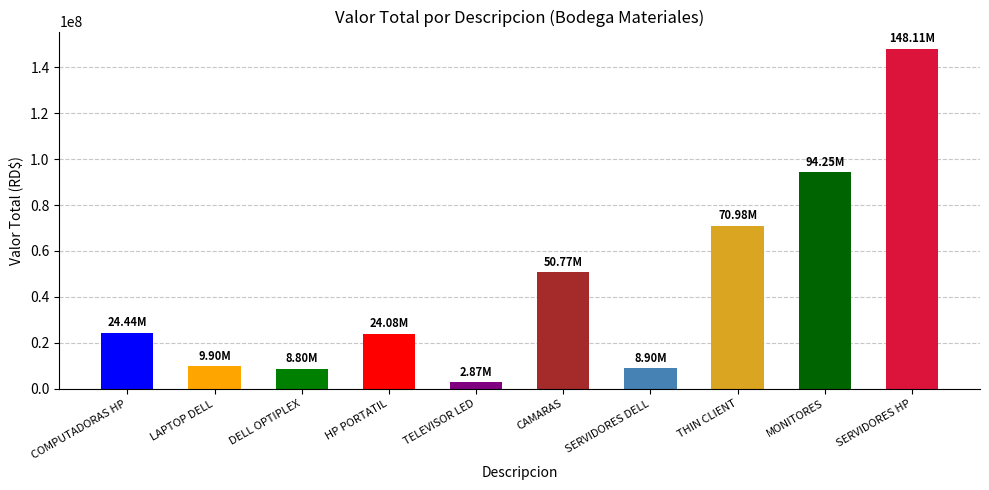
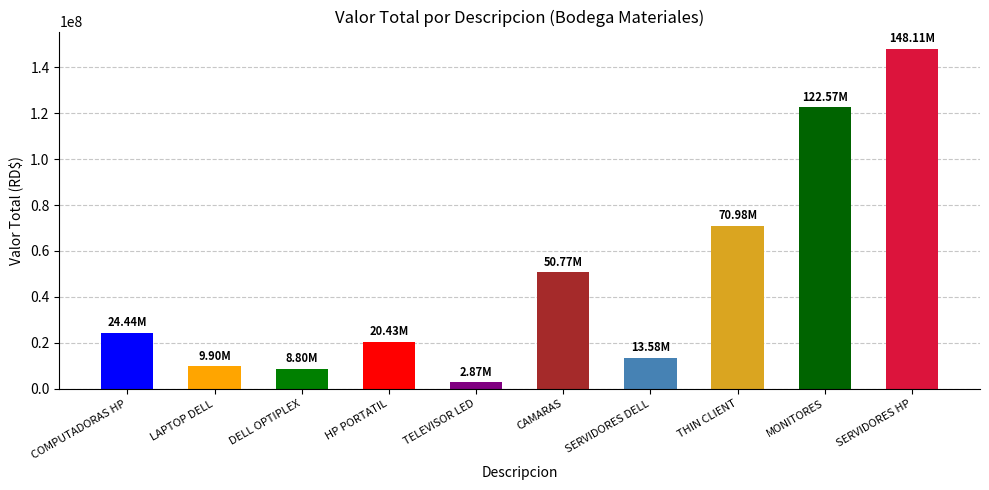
HP PORTATIL: 24.08M -> 20.43M
SERVIDORES DELL: 8.90M -> 13.58M
MONITORES: 94.25M -> 122.57M
